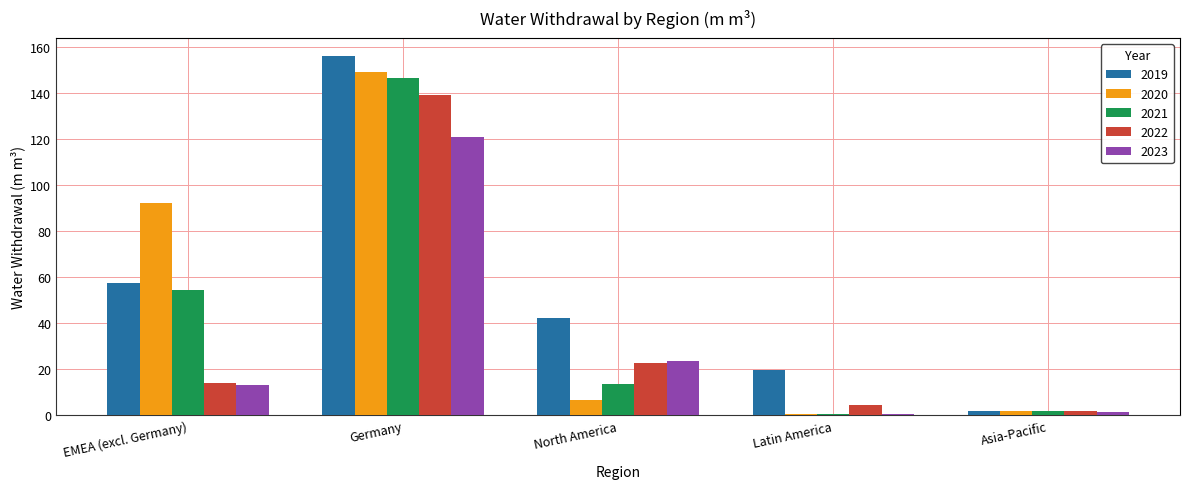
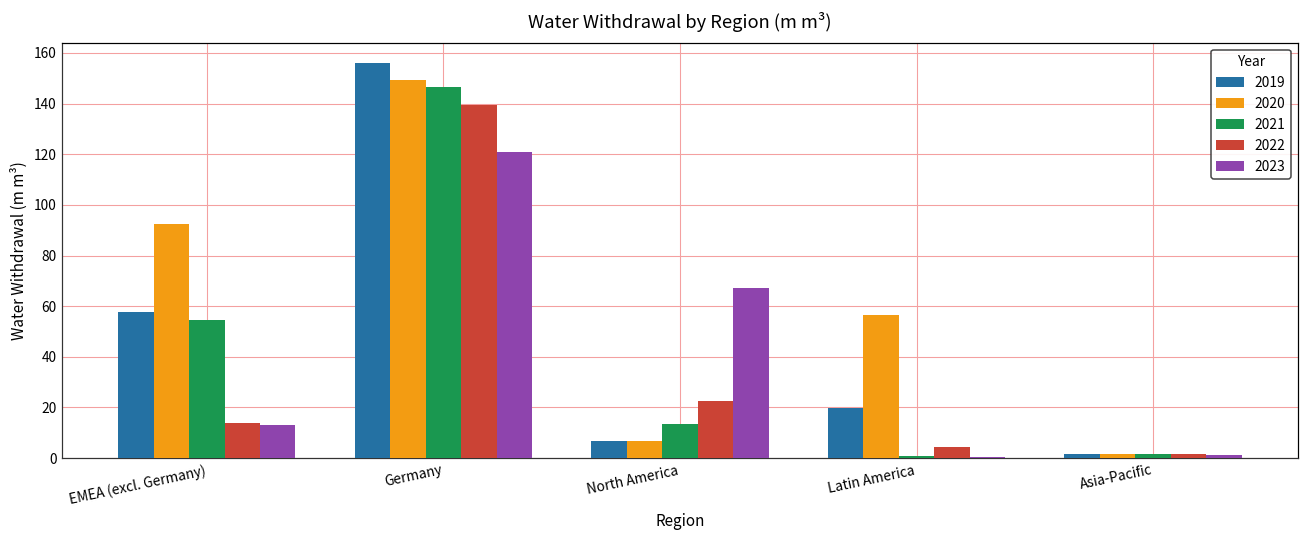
2019, North America: 42 -> 7
2023, North America: 24 -> 67
2020, Latin America: 1 -> 57
